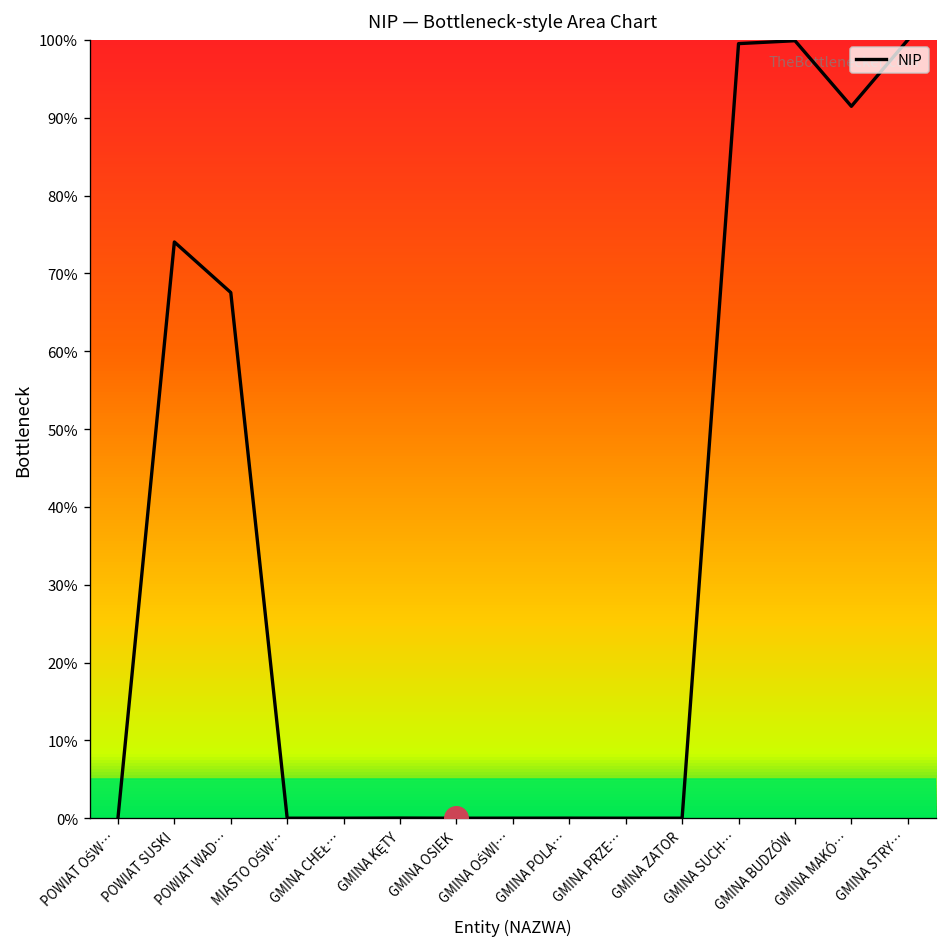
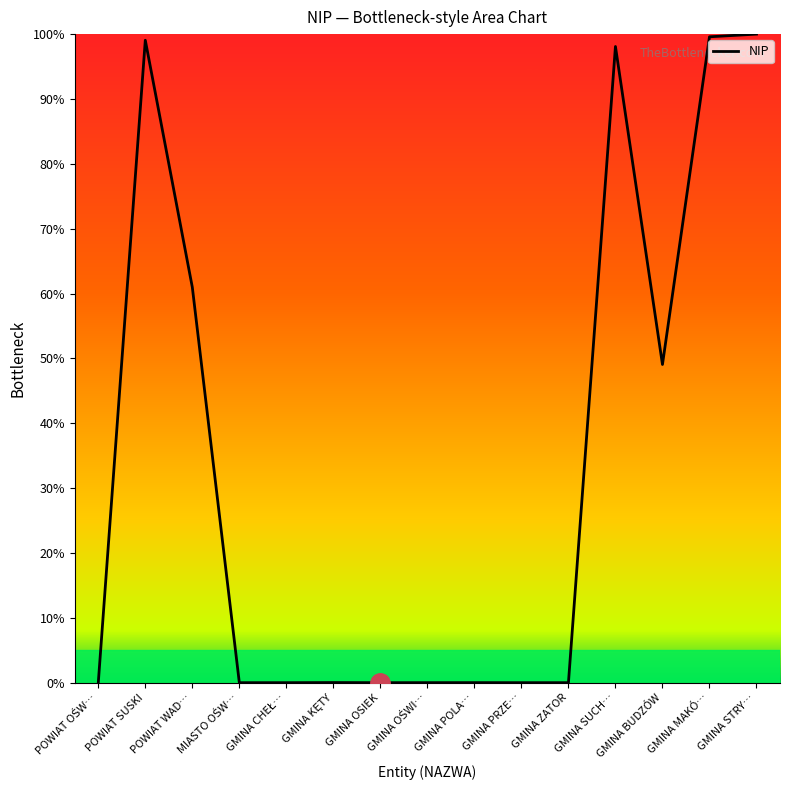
NIP, POWIAT SUSKI: 74% -> 99%
NIP, POWIAT WAD…: 68% -> 61%
NIP, GMINA SUCH…: 100% -> 98%
NIP, GMINA BUDZÓW: 100% -> 49%
NIP, GMINA MAKÓ…: 91% -> 100%
